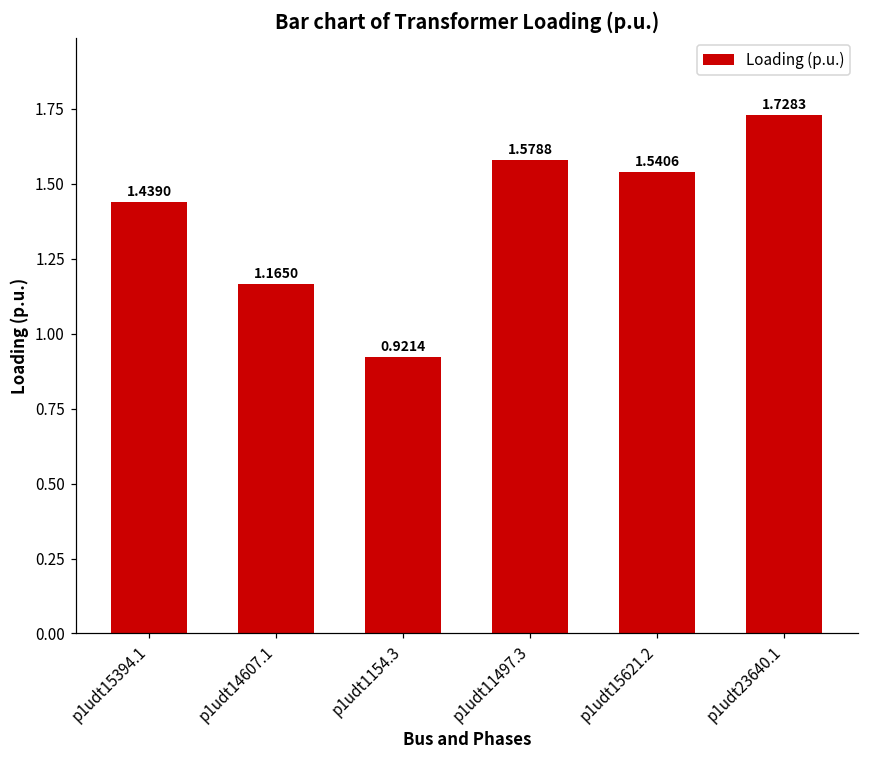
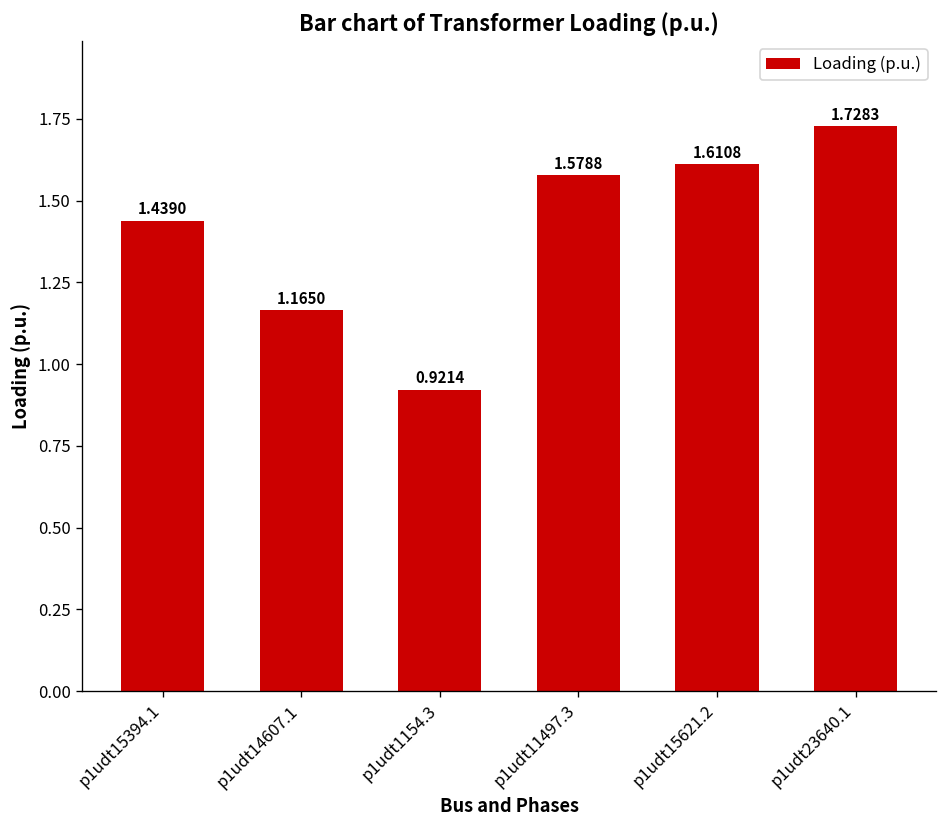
p1udt15621.2: 1.5406 -> 1.6108
